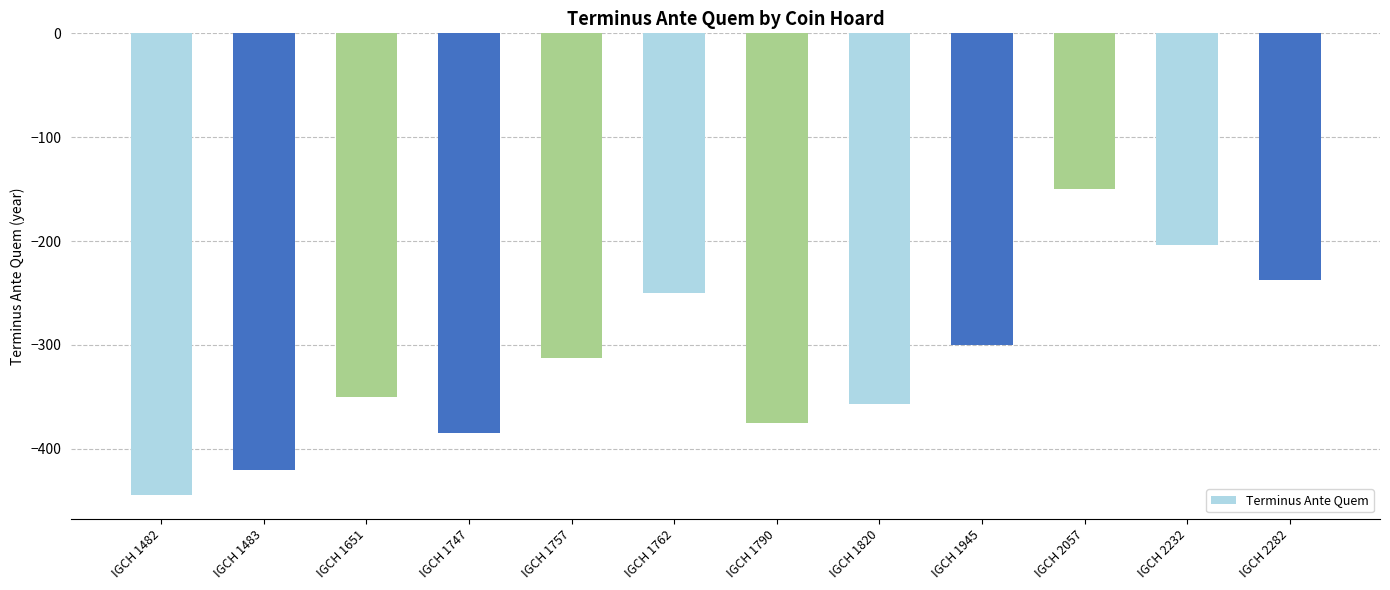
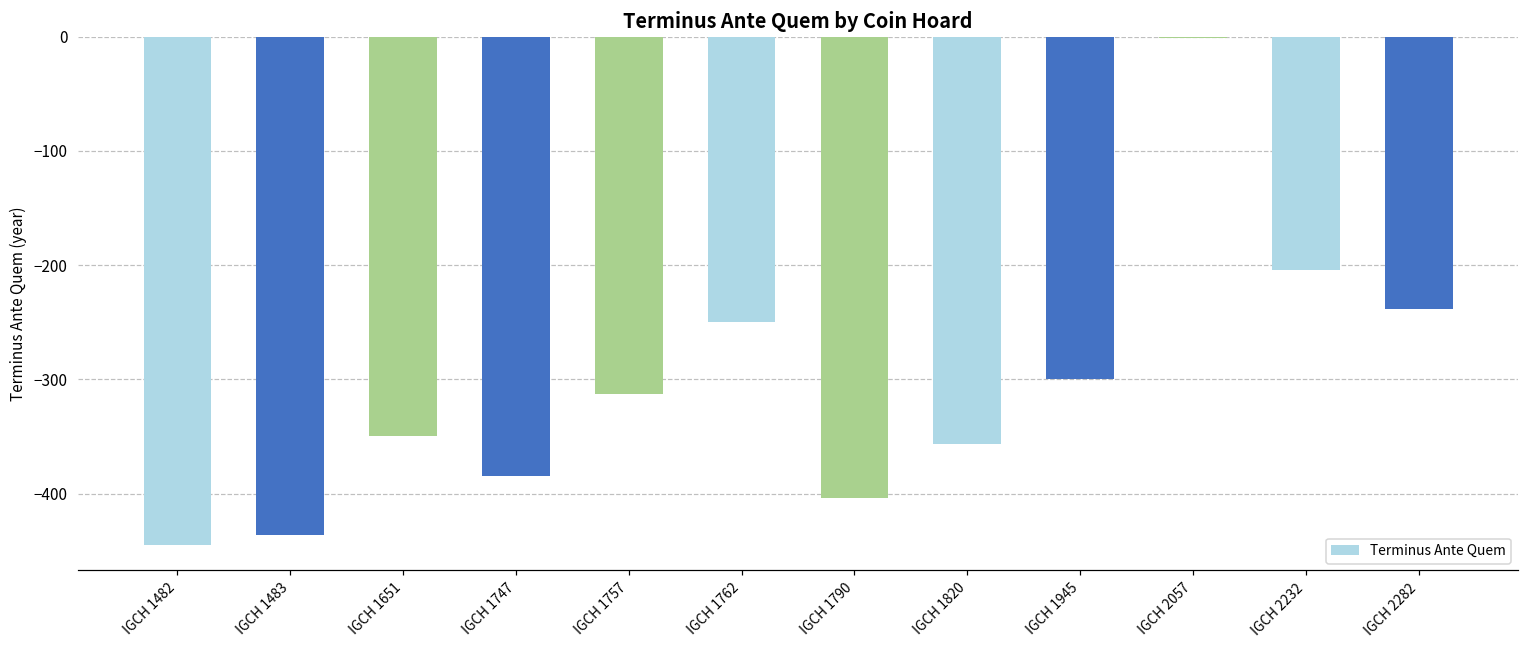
IGCH 1483: -420 -> -436
IGCH 1790: -375 -> -404
IGCH 2057: -150 -> -1
